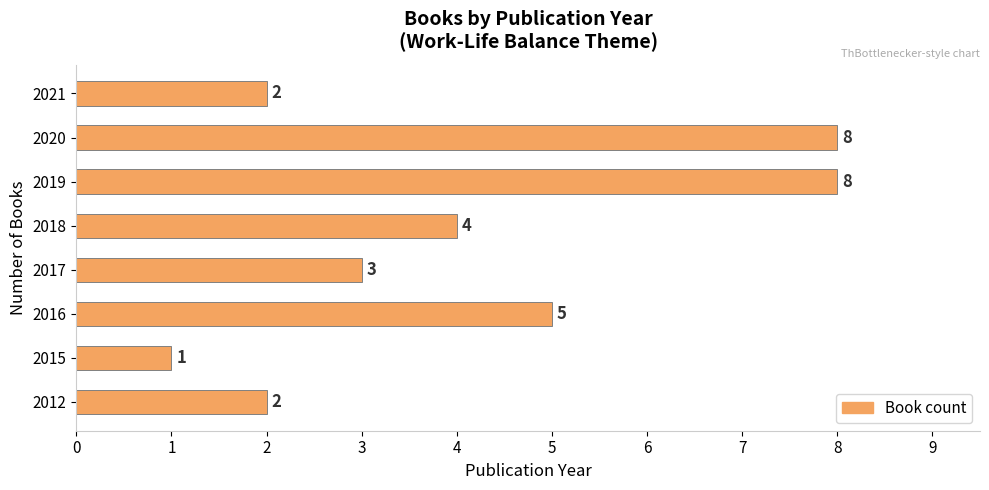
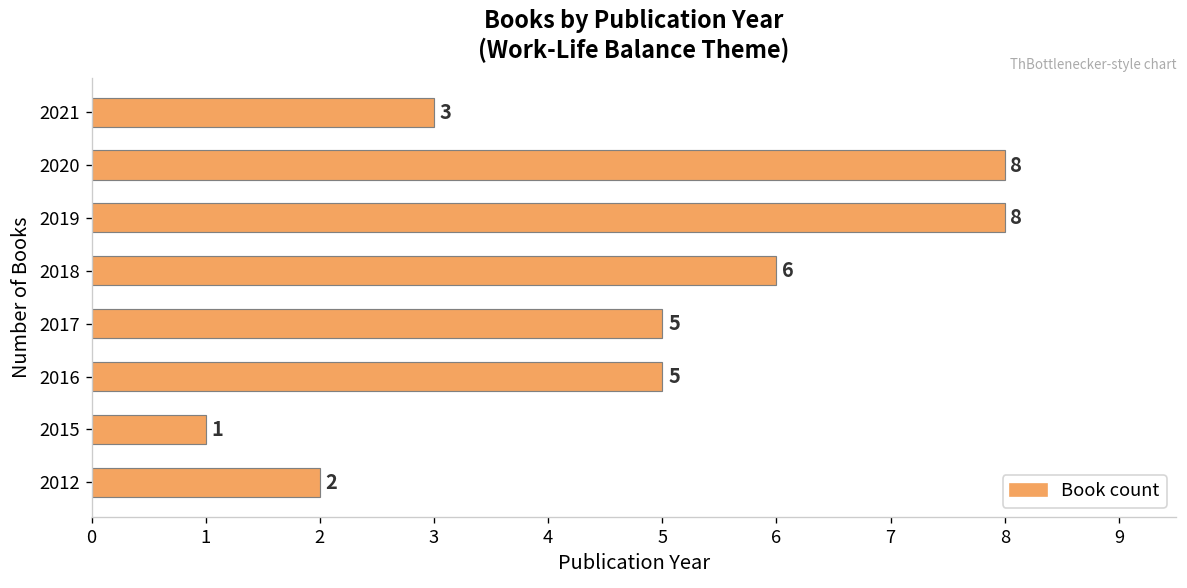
2021: 2 -> 3
2018: 4 -> 6
2017: 3 -> 5
